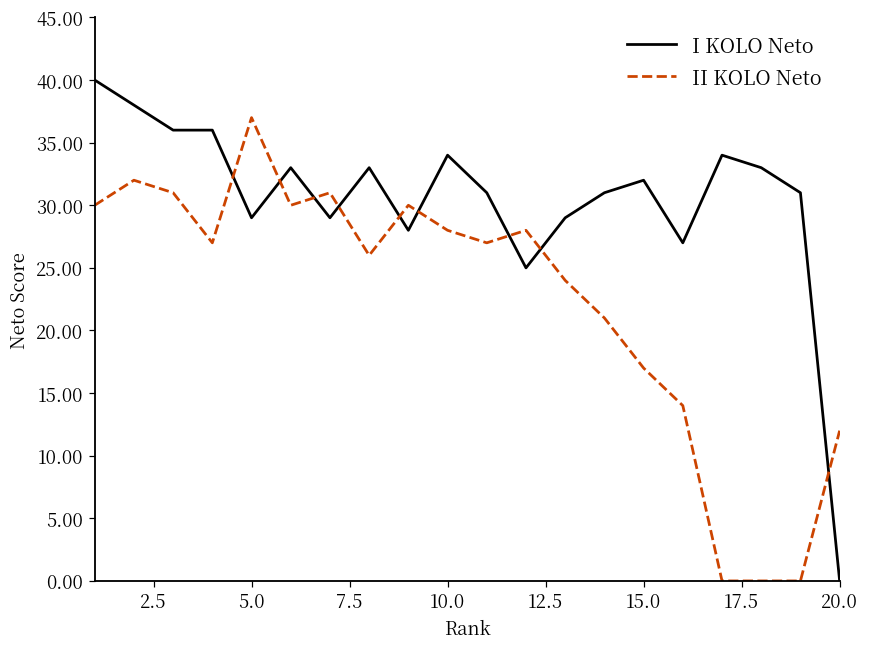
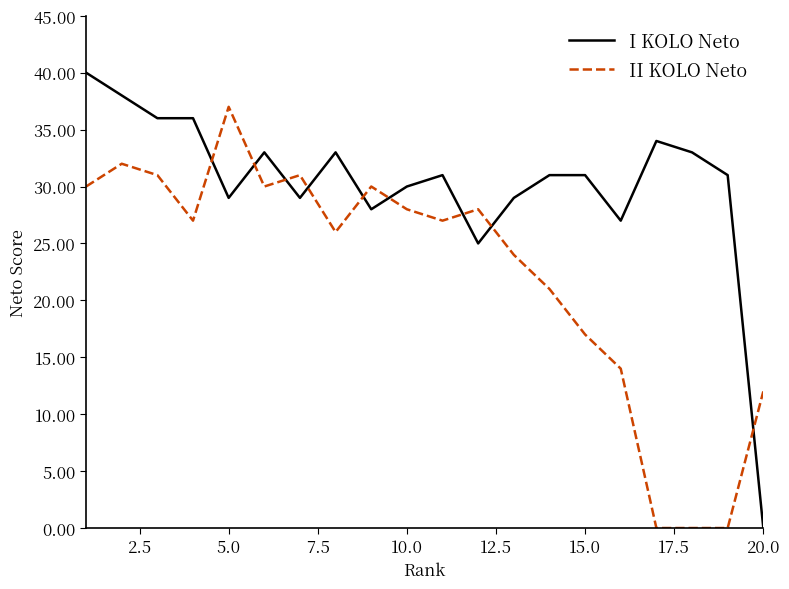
I KOLO Neto, 10.0: 34 -> 30
I KOLO Neto, 15.0: 32 -> 31
